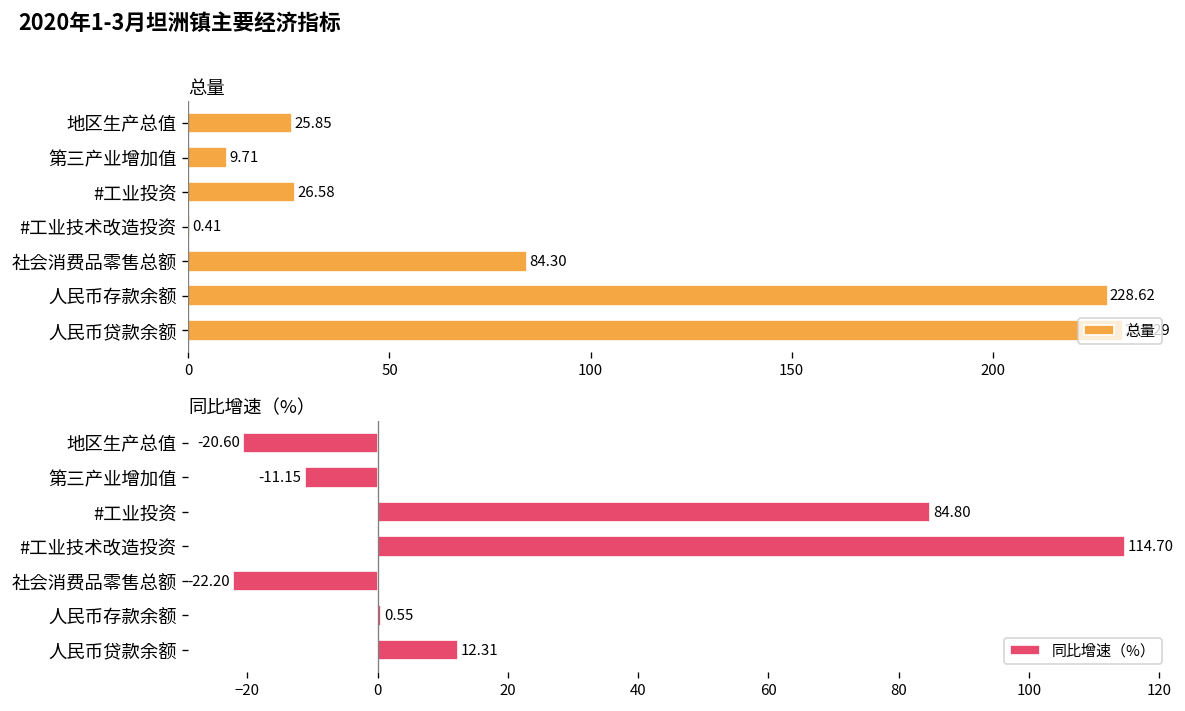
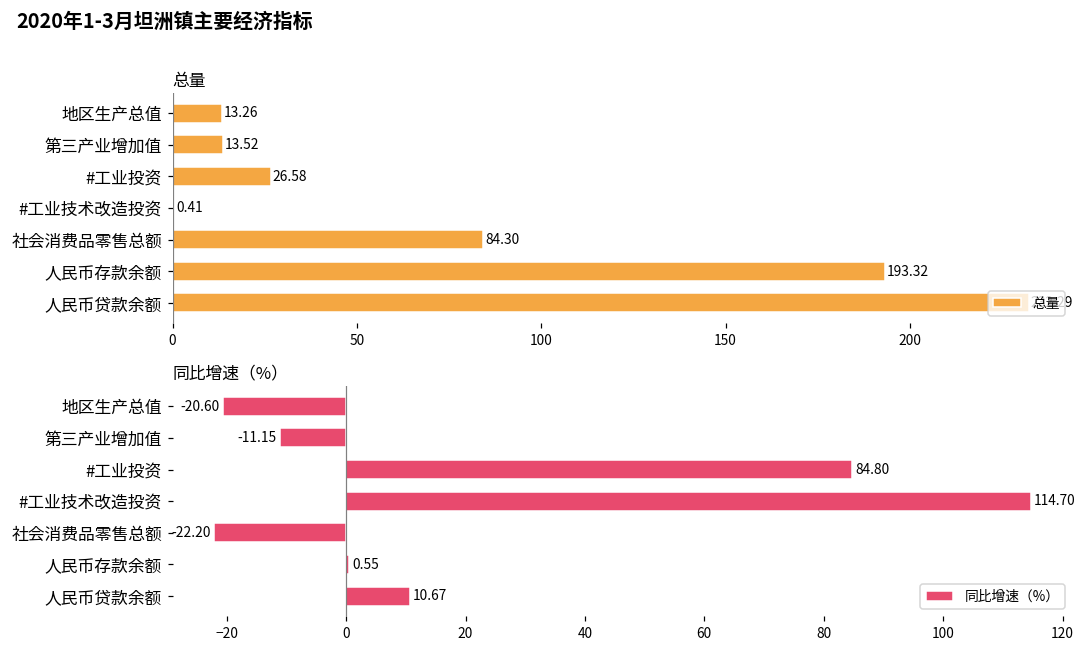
总量, 地区生产总值: 25.85 -> 13.26
总量, 第三产业增加值: 9.71 -> 13.52
总量, 人民币存款余额: 228.62 -> 193.32
同比增速（%）, 人民币贷款余额: 12.31 -> 10.67
